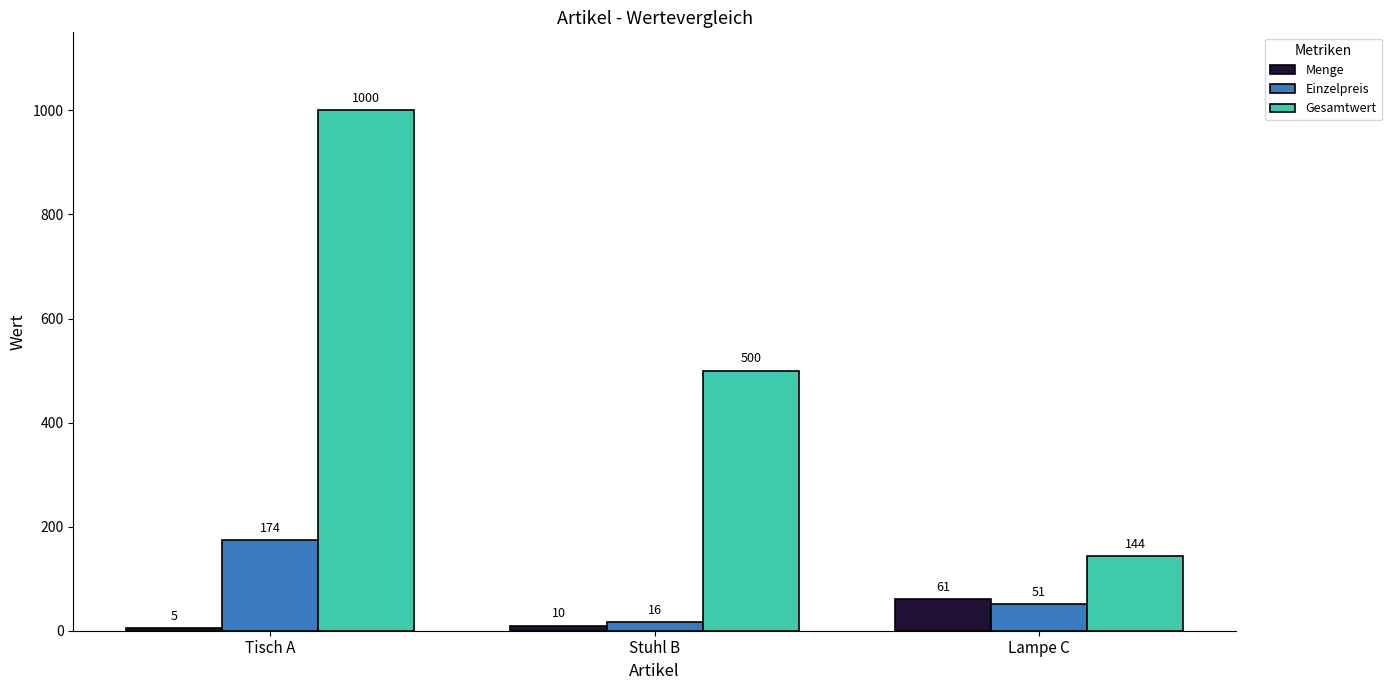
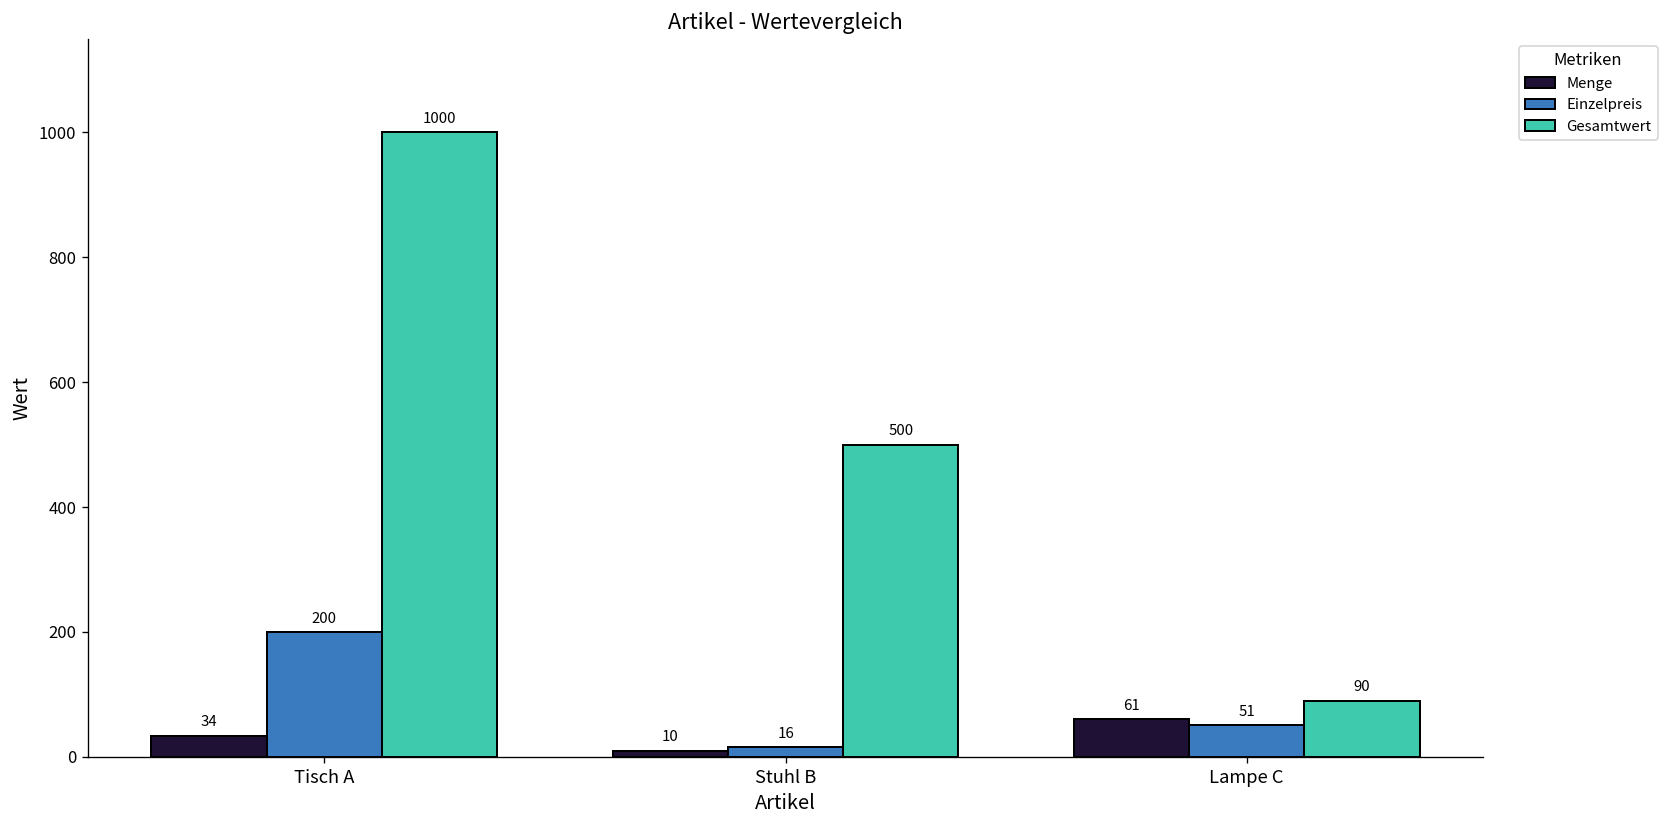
Menge, Tisch A: 5 -> 34
Einzelpreis, Tisch A: 174 -> 200
Gesamtwert, Lampe C: 144 -> 90
